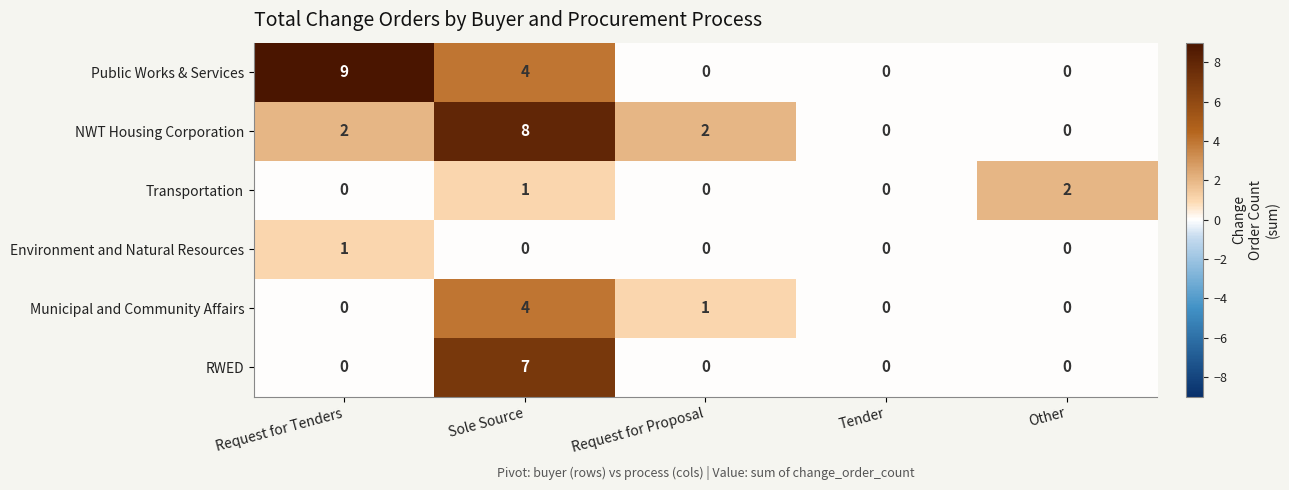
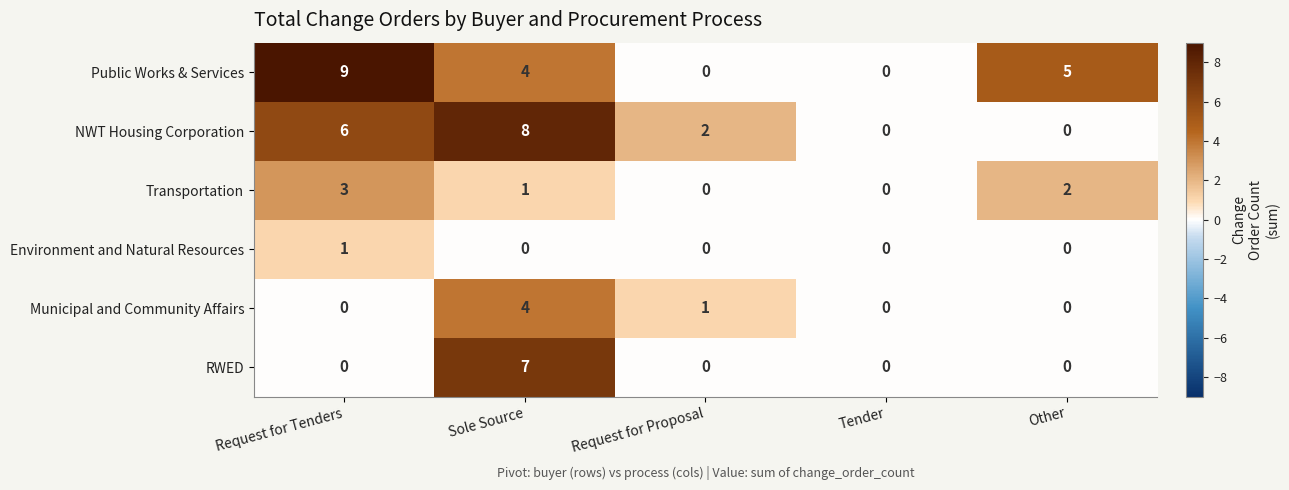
Public Works & Services, Other: 0 -> 5
NWT Housing Corporation, Request for Tenders: 2 -> 6
Transportation, Request for Tenders: 0 -> 3
